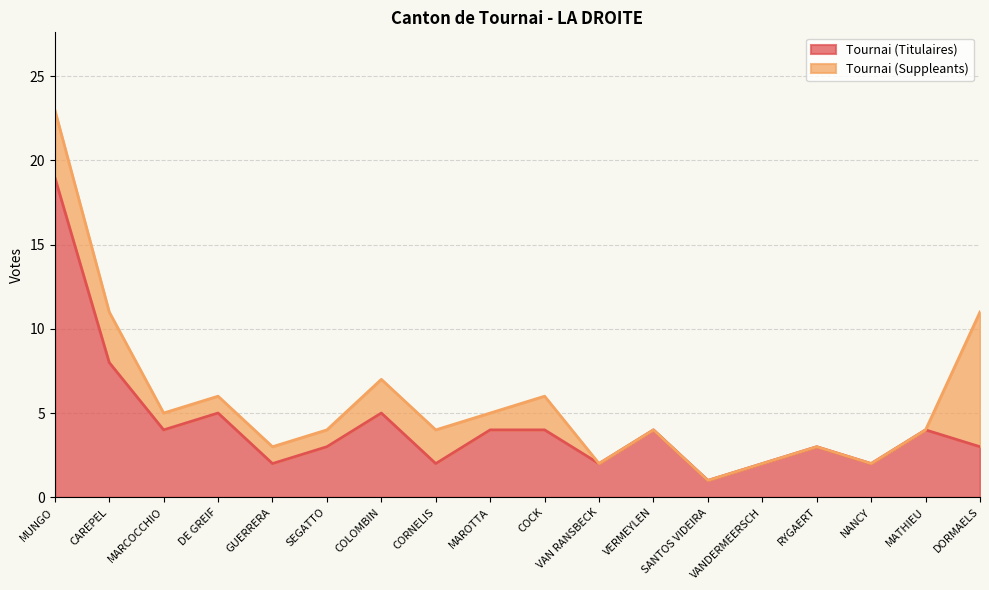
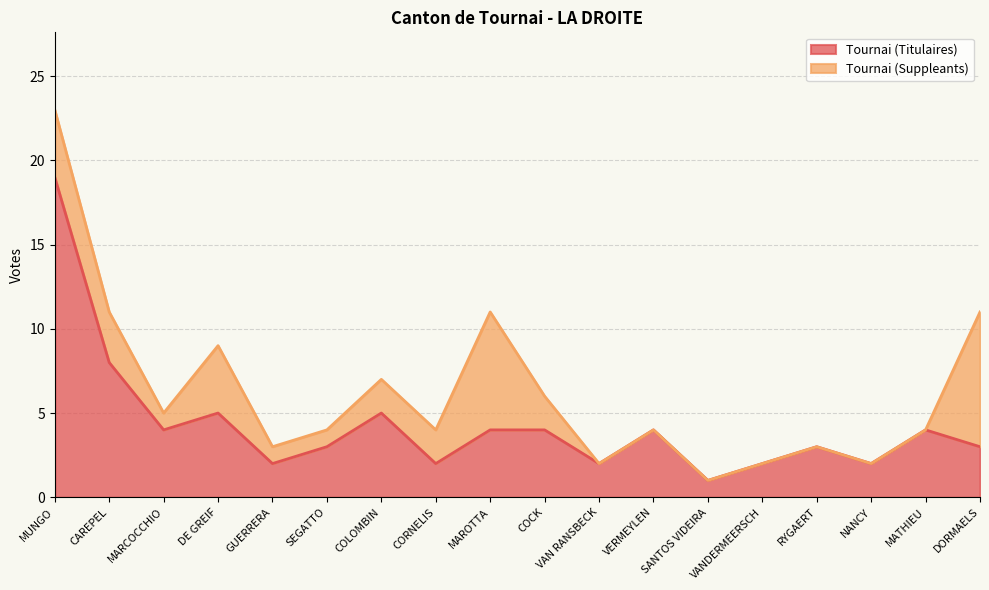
Tournai (Suppleants), DE GREIF: 1 -> 4
Tournai (Suppleants), MAROTTA: 1 -> 7
